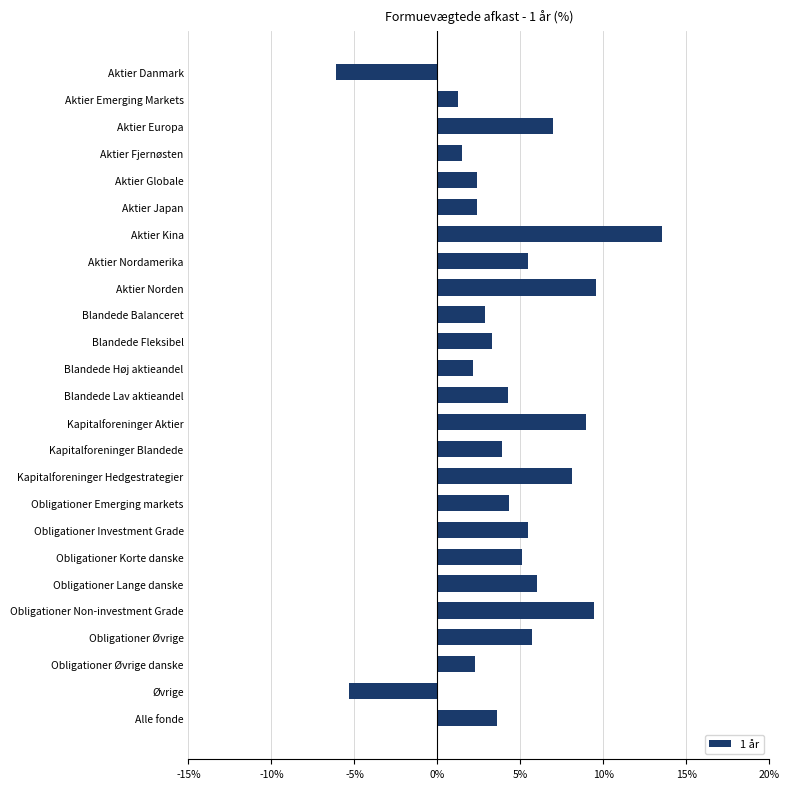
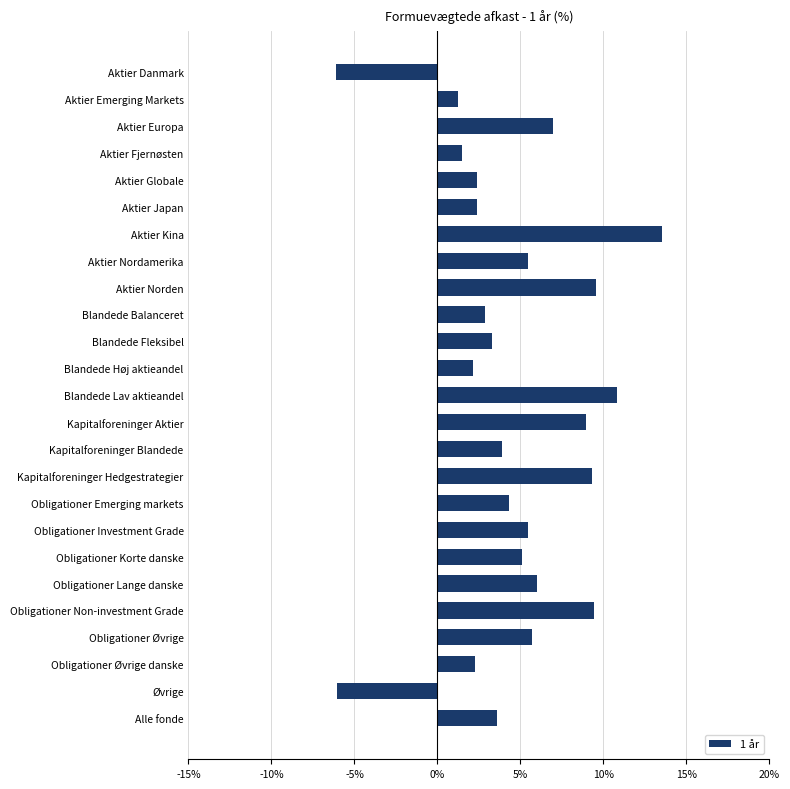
Blandede Lav aktieandel: 4.3% -> 10.8%
Kapitalforeninger Hedgestrategier: 8.1% -> 9.3%
Øvrige: -5.3% -> -6.1%
